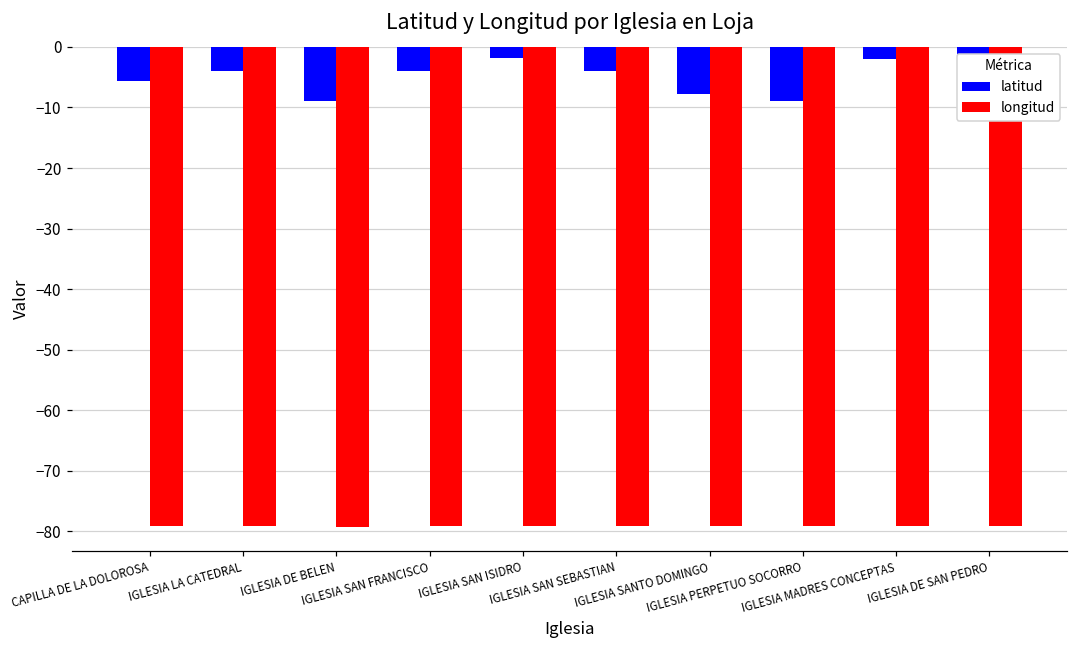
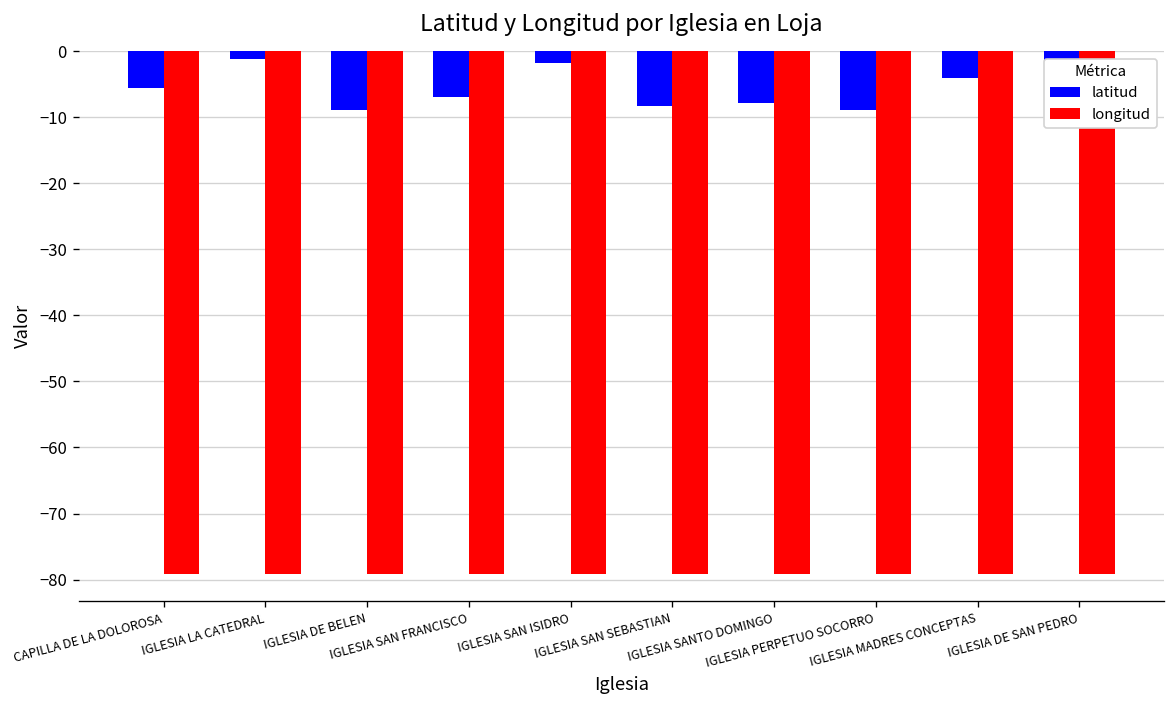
latitud, IGLESIA LA CATEDRAL: -4 -> -1
latitud, IGLESIA SAN FRANCISCO: -4 -> -7
latitud, IGLESIA SAN SEBASTIAN: -4 -> -8
latitud, IGLESIA MADRES CONCEPTAS: -2 -> -4
